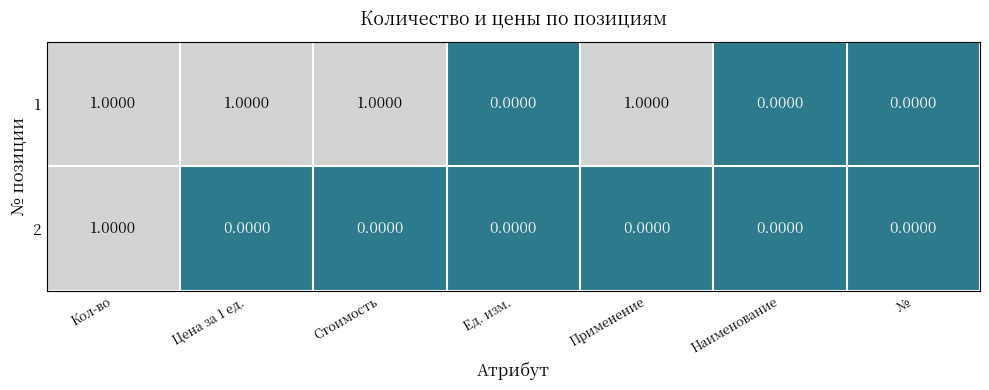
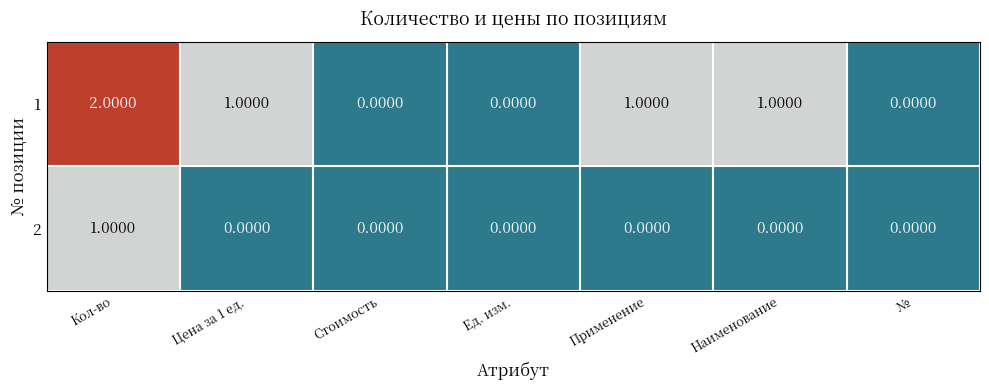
1, Кол-во: 1.0000 -> 2.0000
1, Стоимость: 1.0000 -> 0.0000
1, Наименование: 0.0000 -> 1.0000
